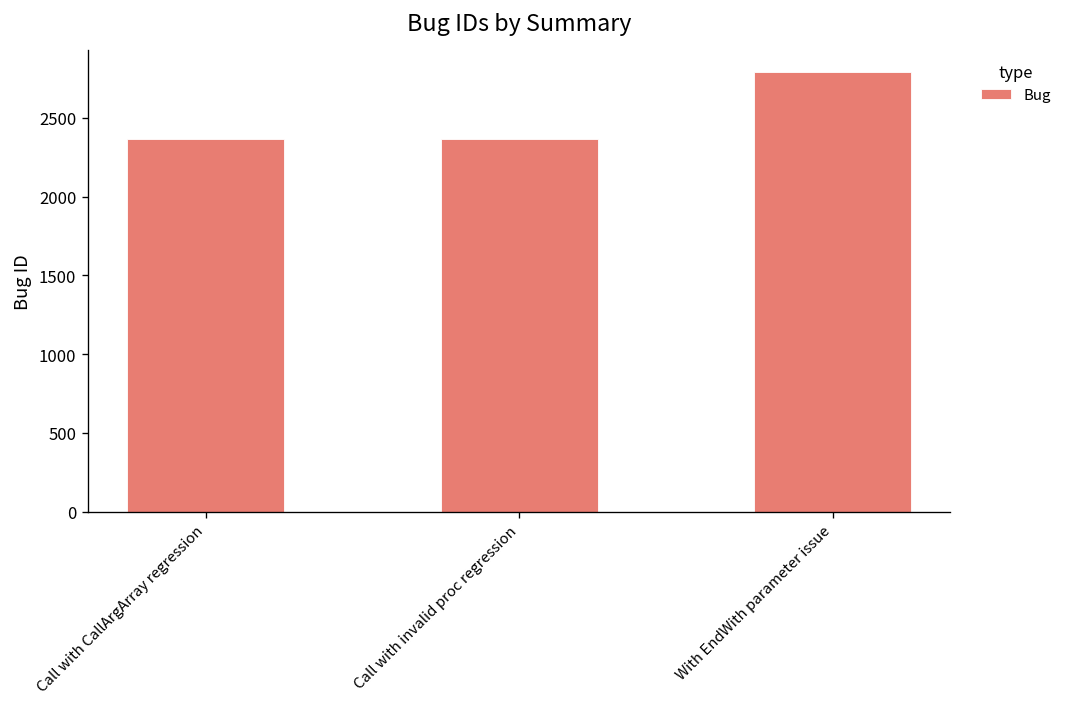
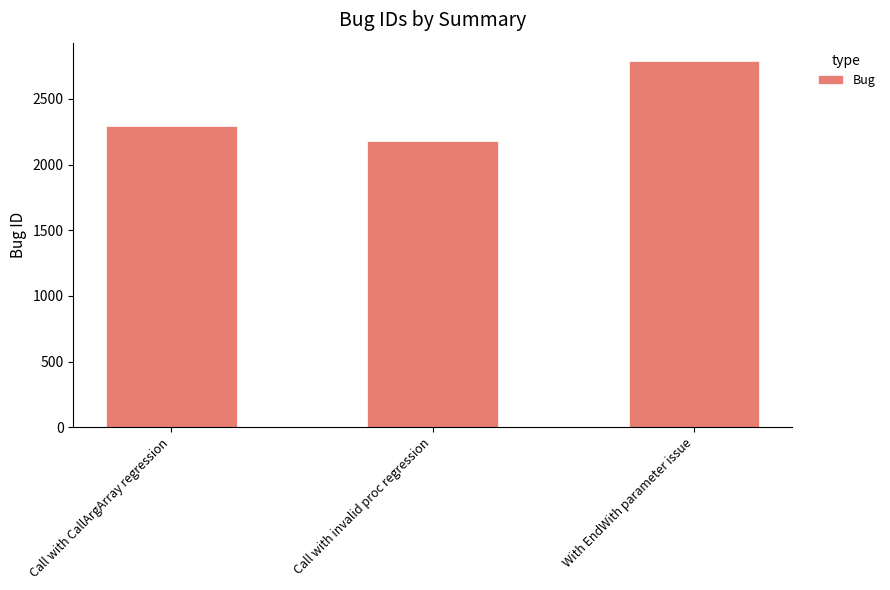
Call with CallArgArray regression: 2360 -> 2290
Call with invalid proc regression: 2360 -> 2180
